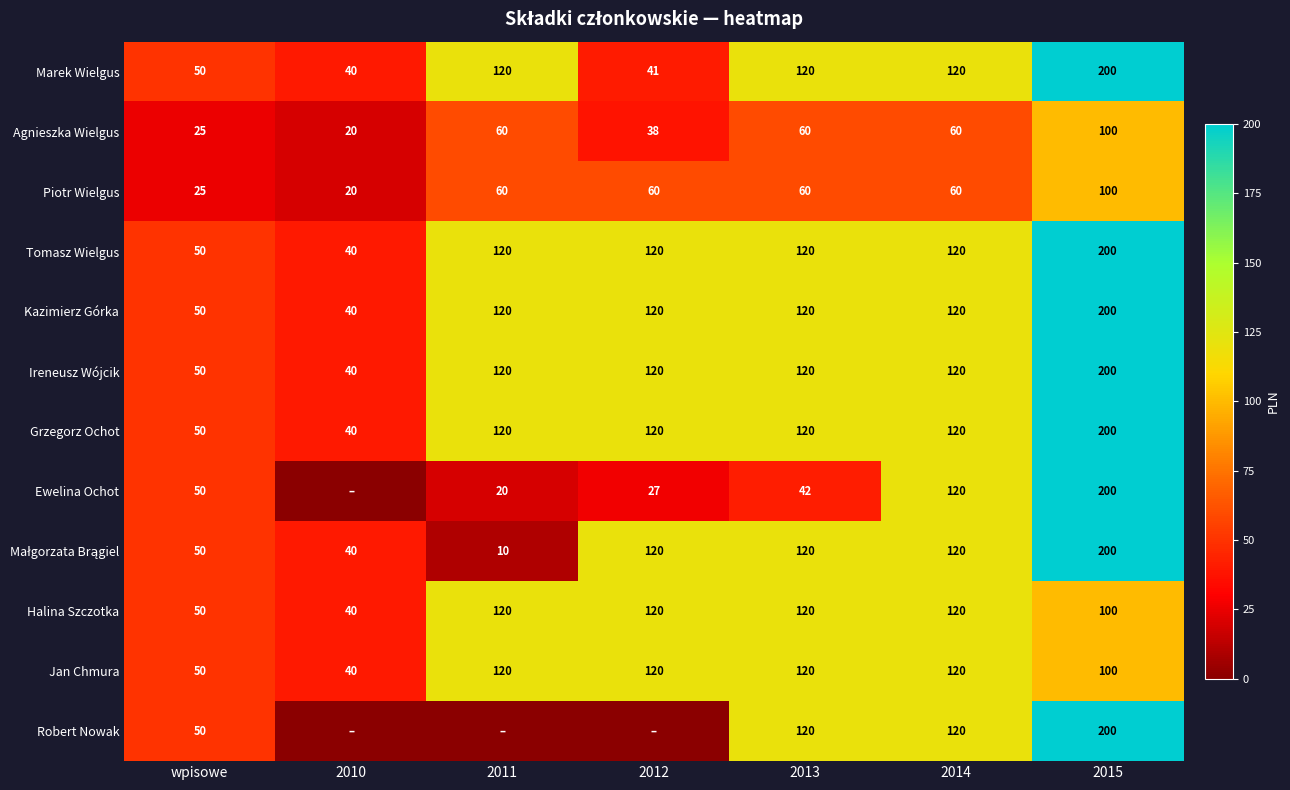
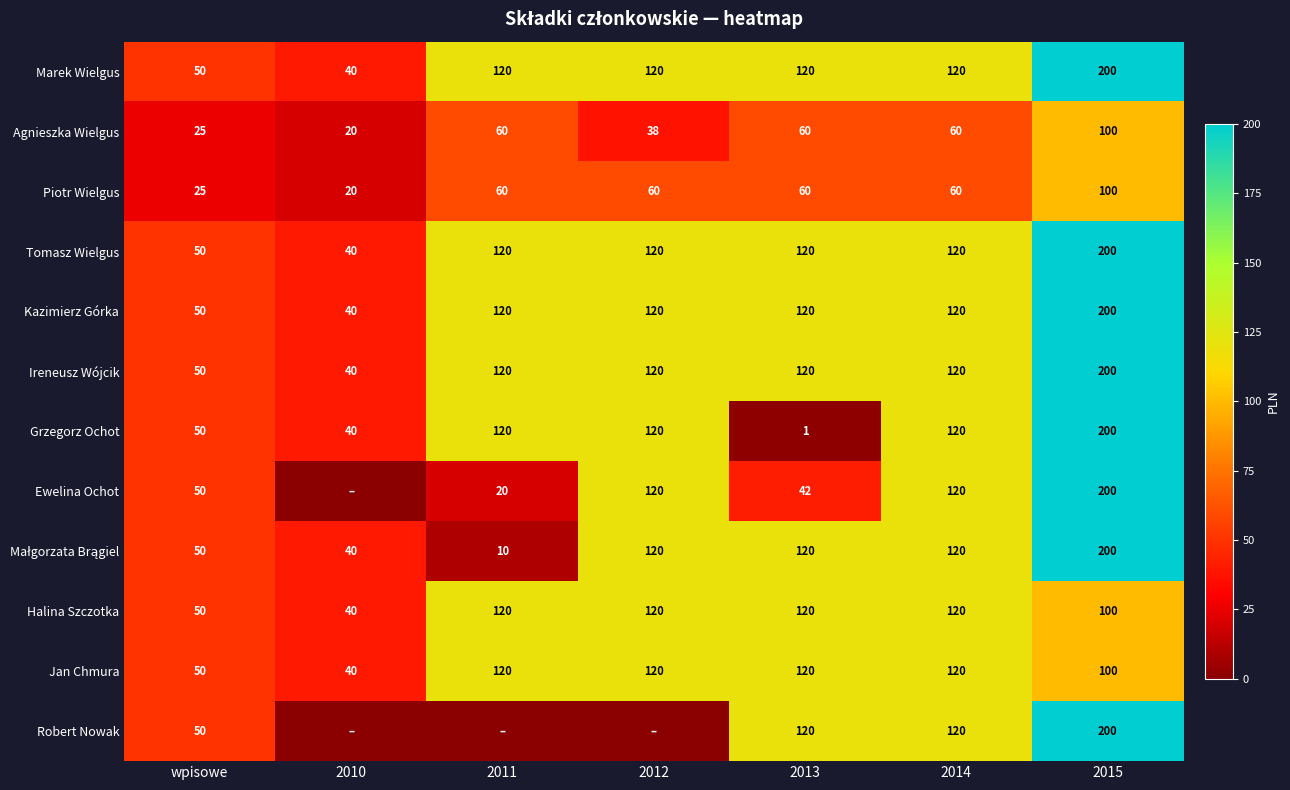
Marek Wielgus, 2012: 41 -> 120
Grzegorz Ochot, 2013: 120 -> 1
Ewelina Ochot, 2012: 27 -> 120
